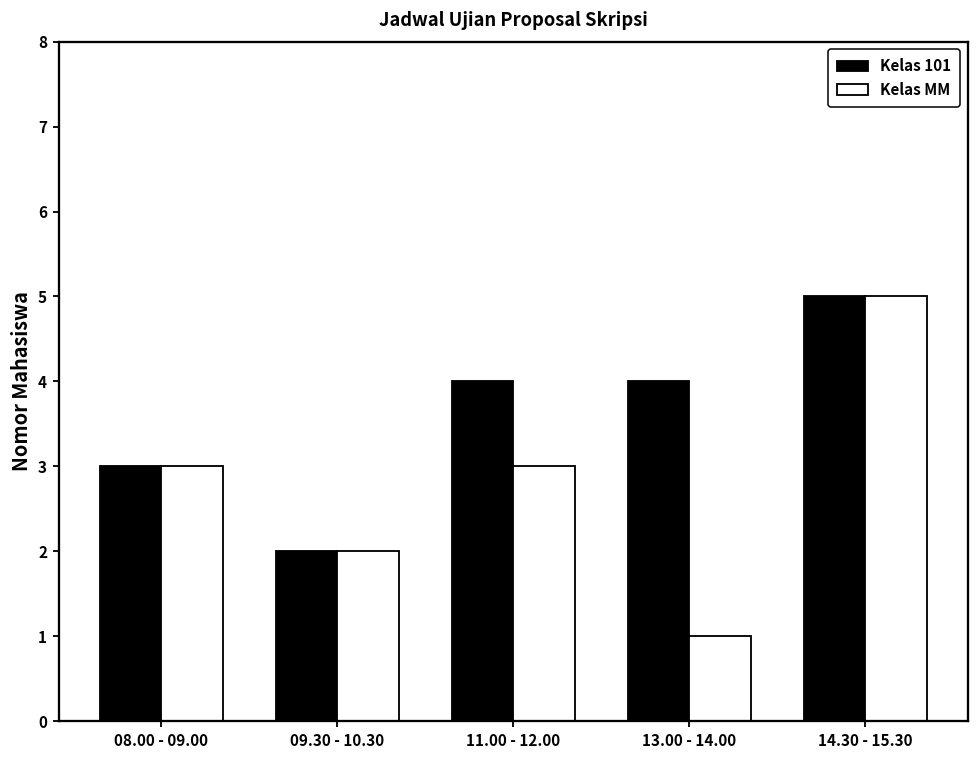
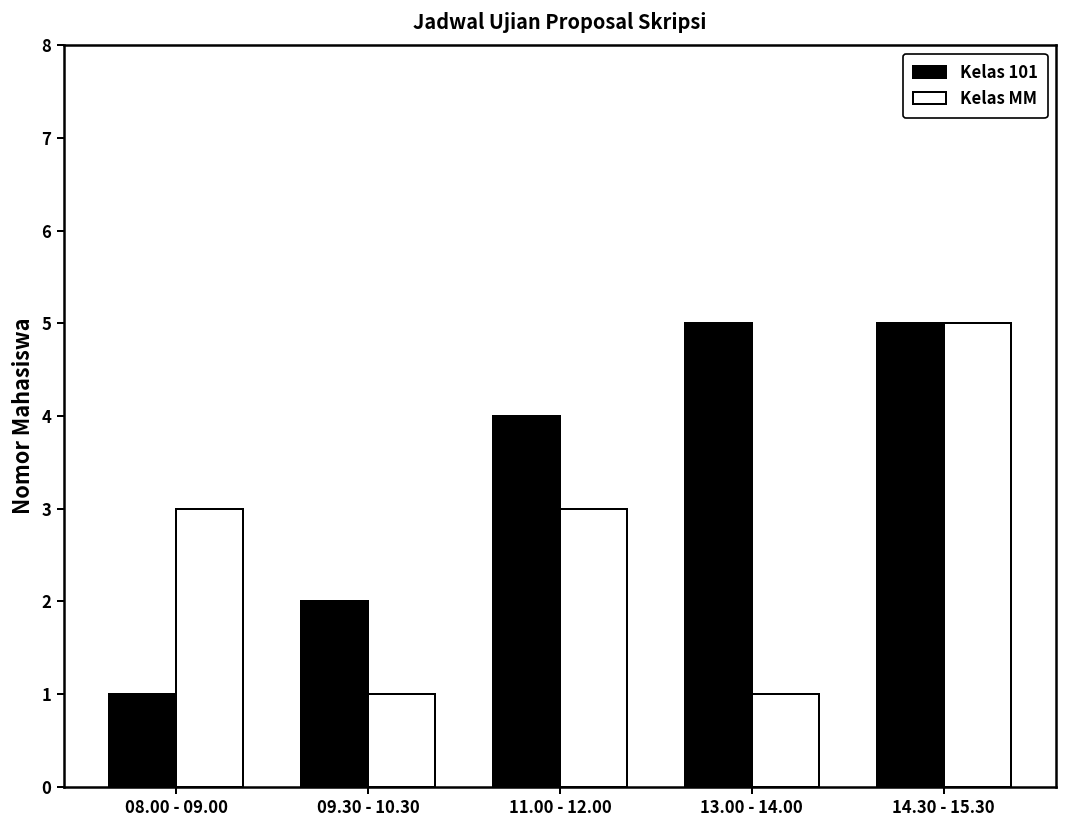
Kelas 101, 08.00 - 09.00: 3 -> 1
Kelas MM, 09.30 - 10.30: 2 -> 1
Kelas 101, 13.00 - 14.00: 4 -> 5
